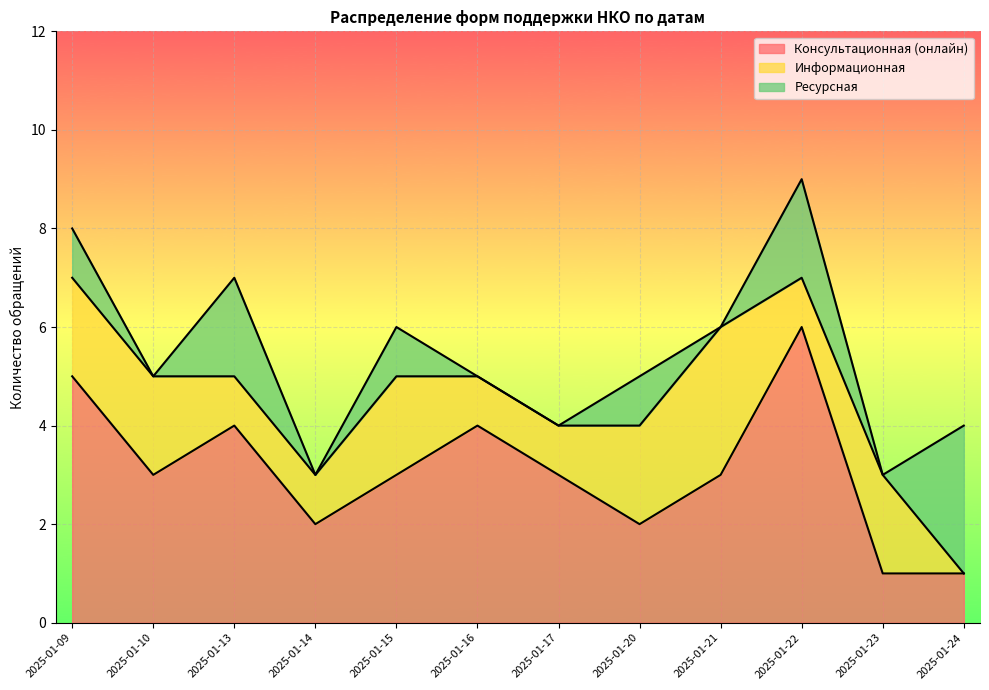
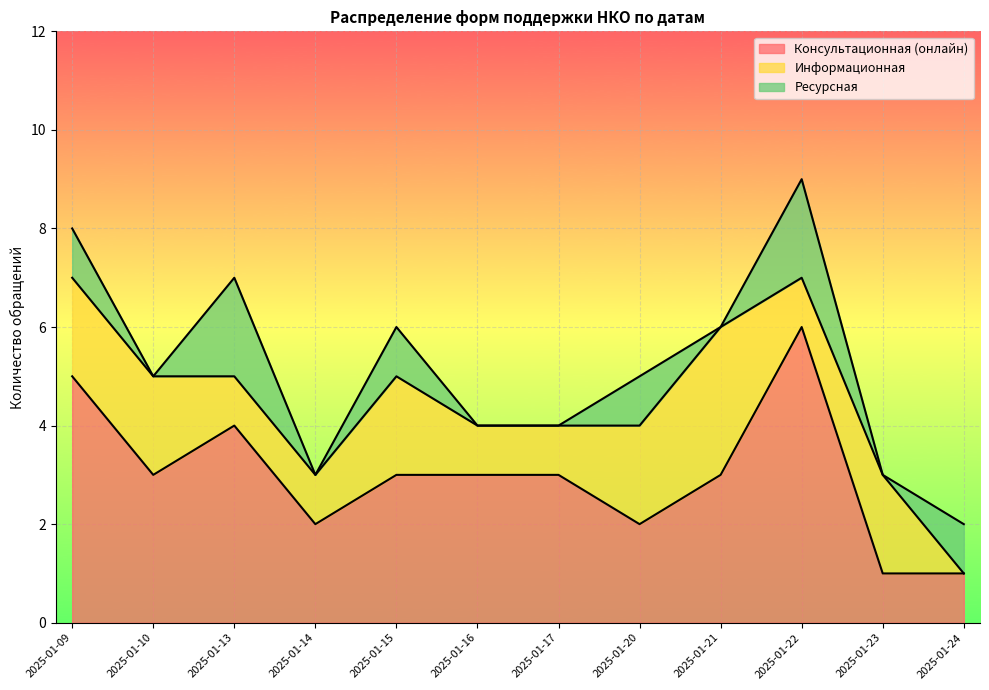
Консультационная (онлайн), 2025-01-16: 4 -> 3
Ресурсная, 2025-01-24: 3 -> 1
